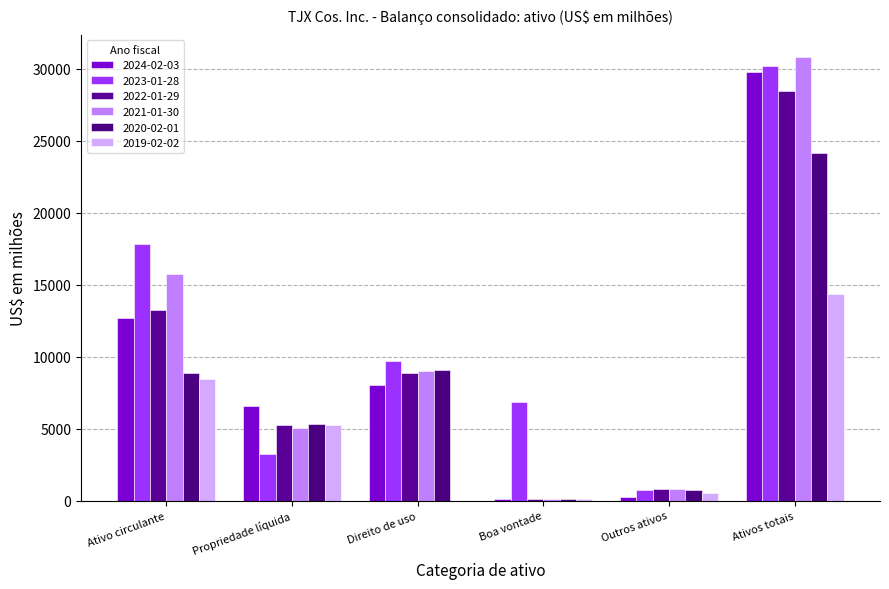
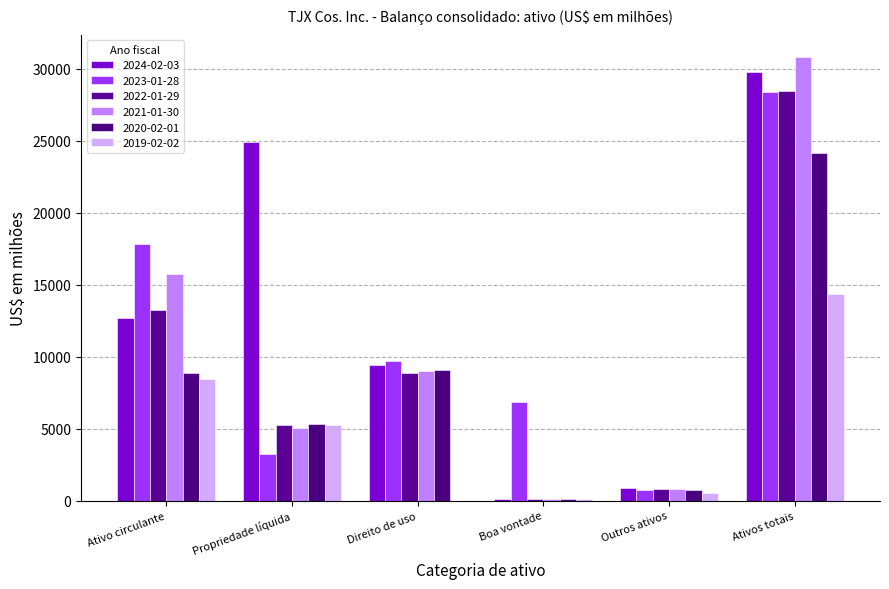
2024-02-03, Propriedade líquida: 6600 -> 24900
2024-02-03, Direito de uso: 8000 -> 9400
2024-02-03, Outros ativos: 300 -> 800
2023-01-28, Ativos totais: 30200 -> 28300
